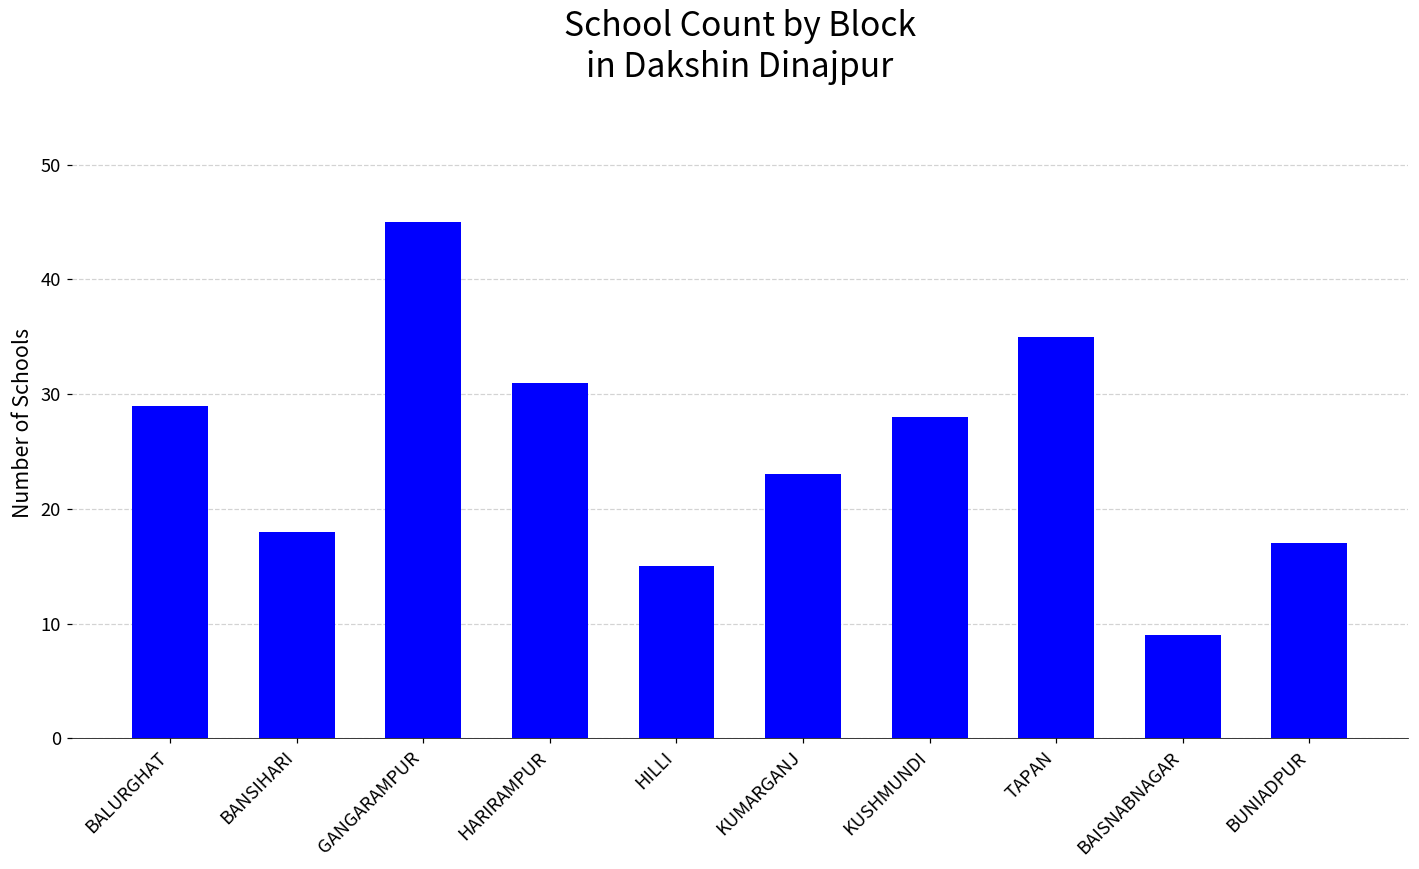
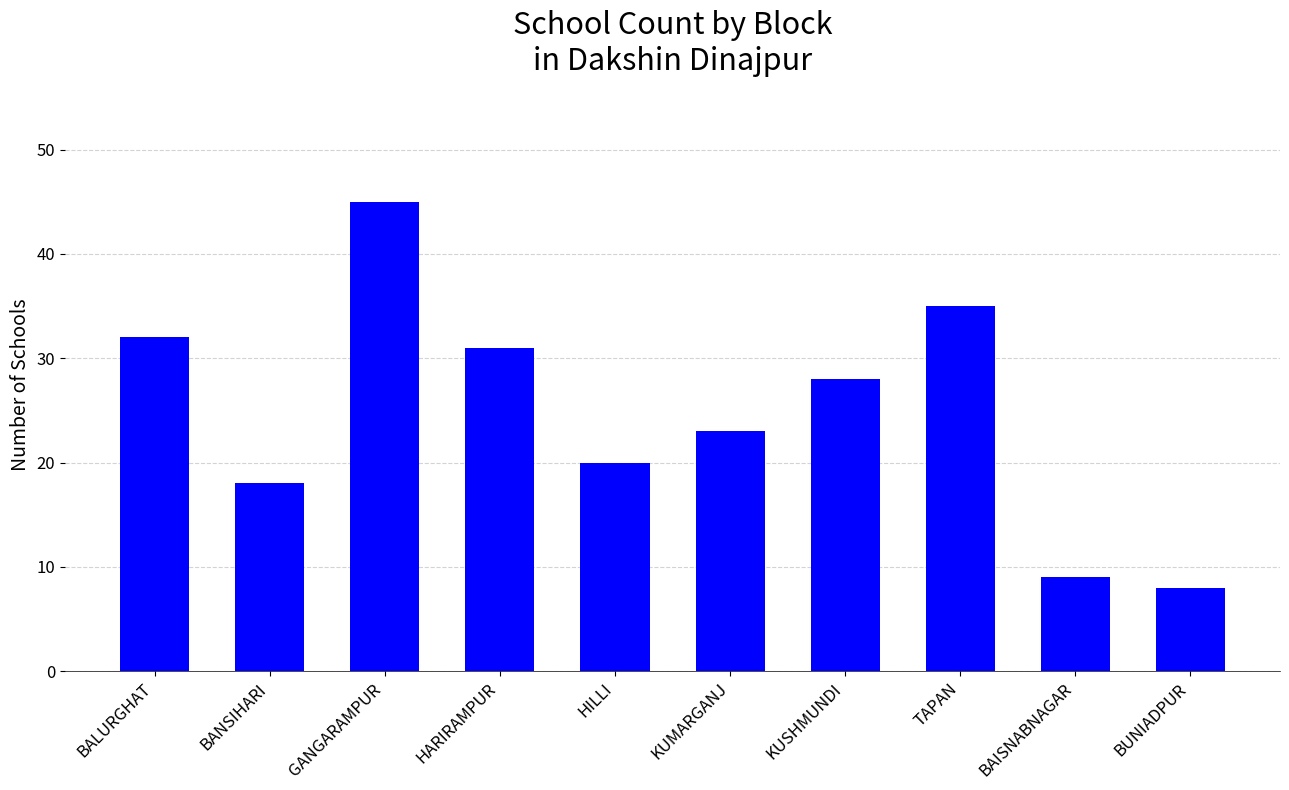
BALURGHAT: 29 -> 32
HILLI: 15 -> 20
BUNIADPUR: 17 -> 8
